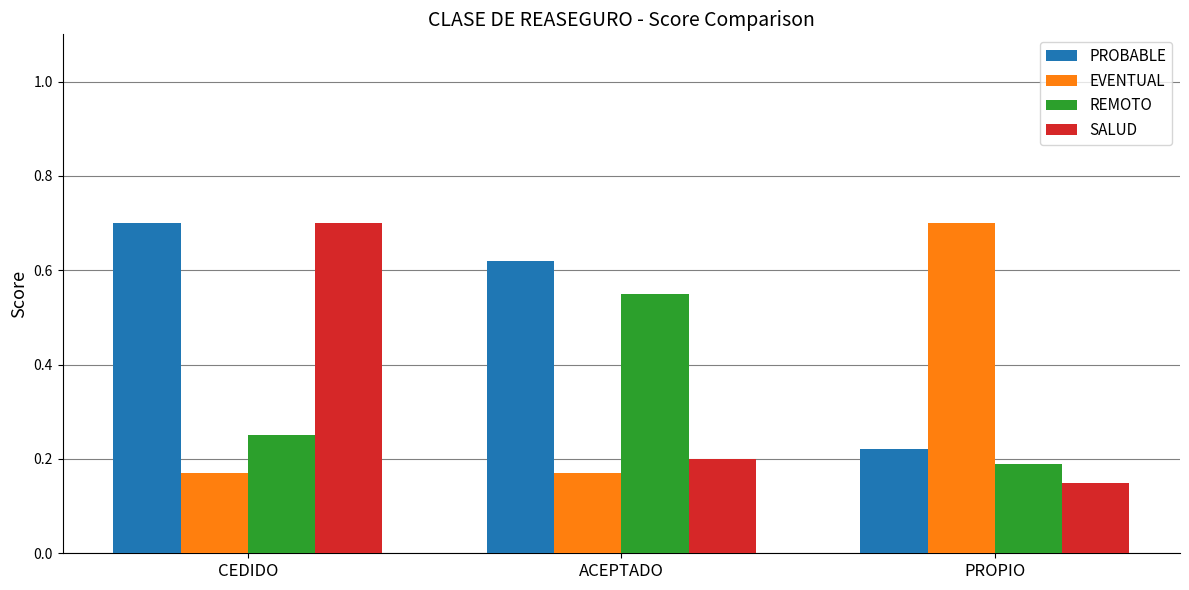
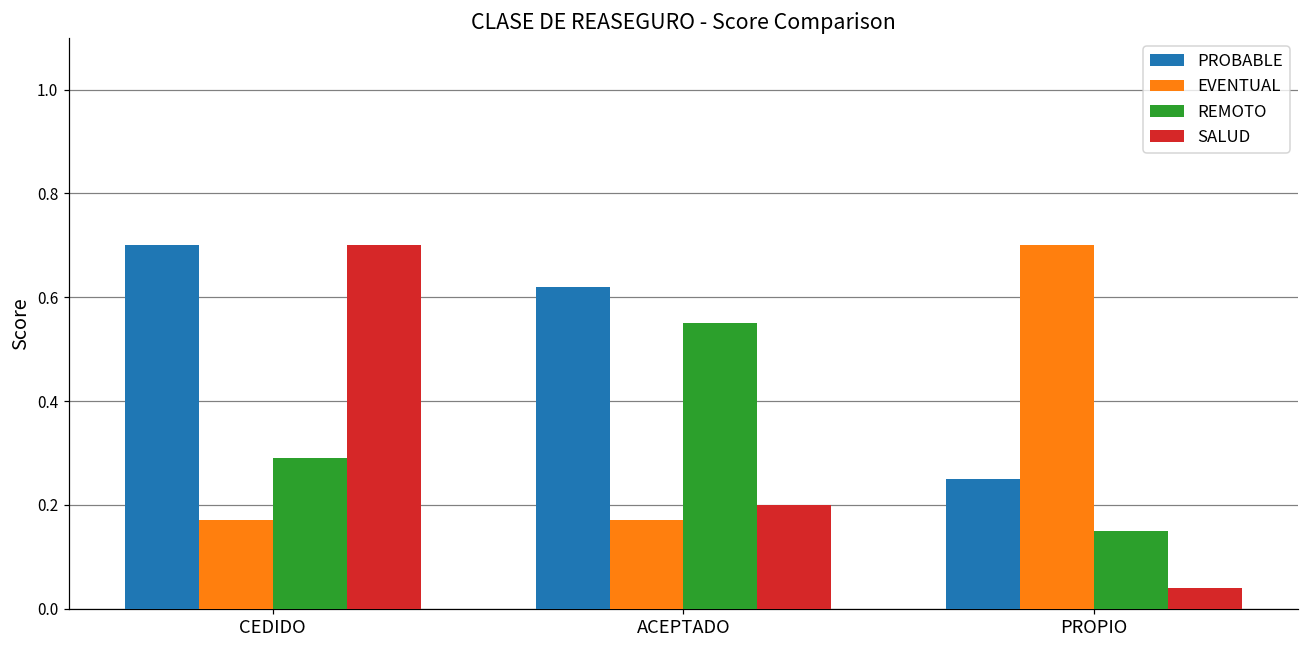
REMOTO, CEDIDO: 0.25 -> 0.29
PROBABLE, PROPIO: 0.22 -> 0.25
REMOTO, PROPIO: 0.19 -> 0.15
SALUD, PROPIO: 0.15 -> 0.04
